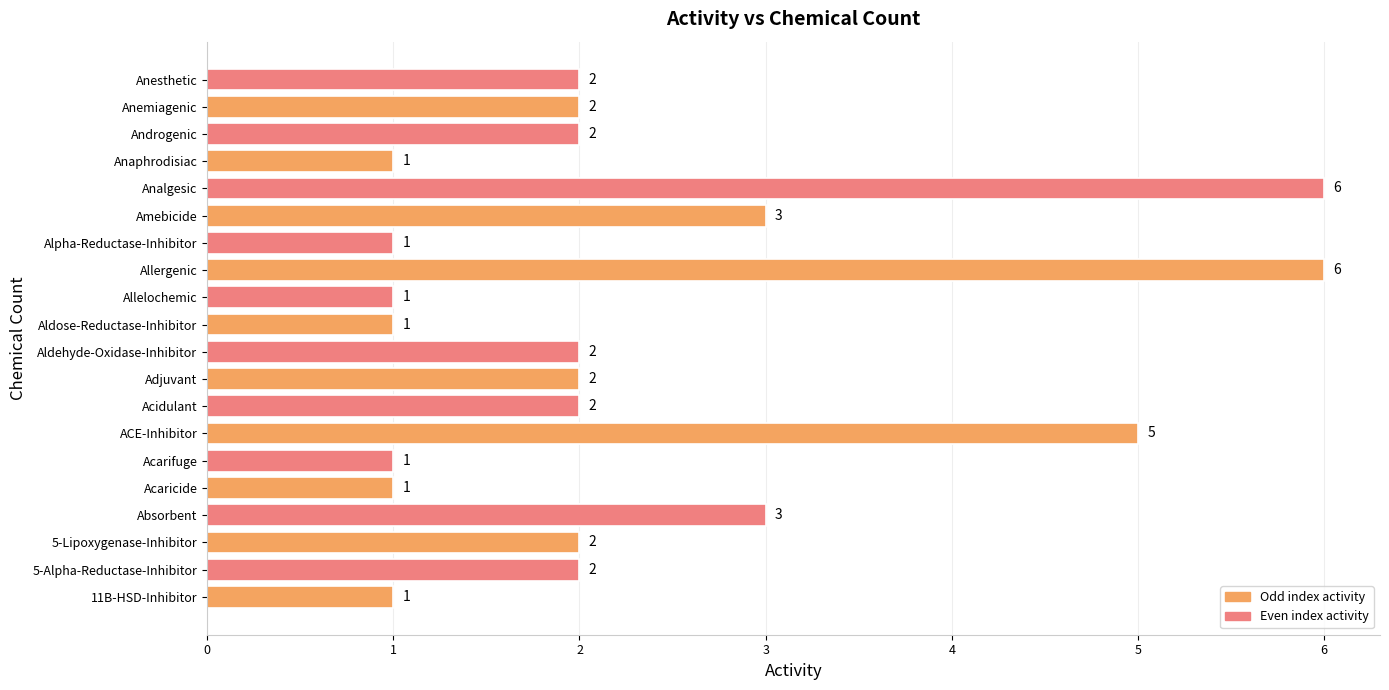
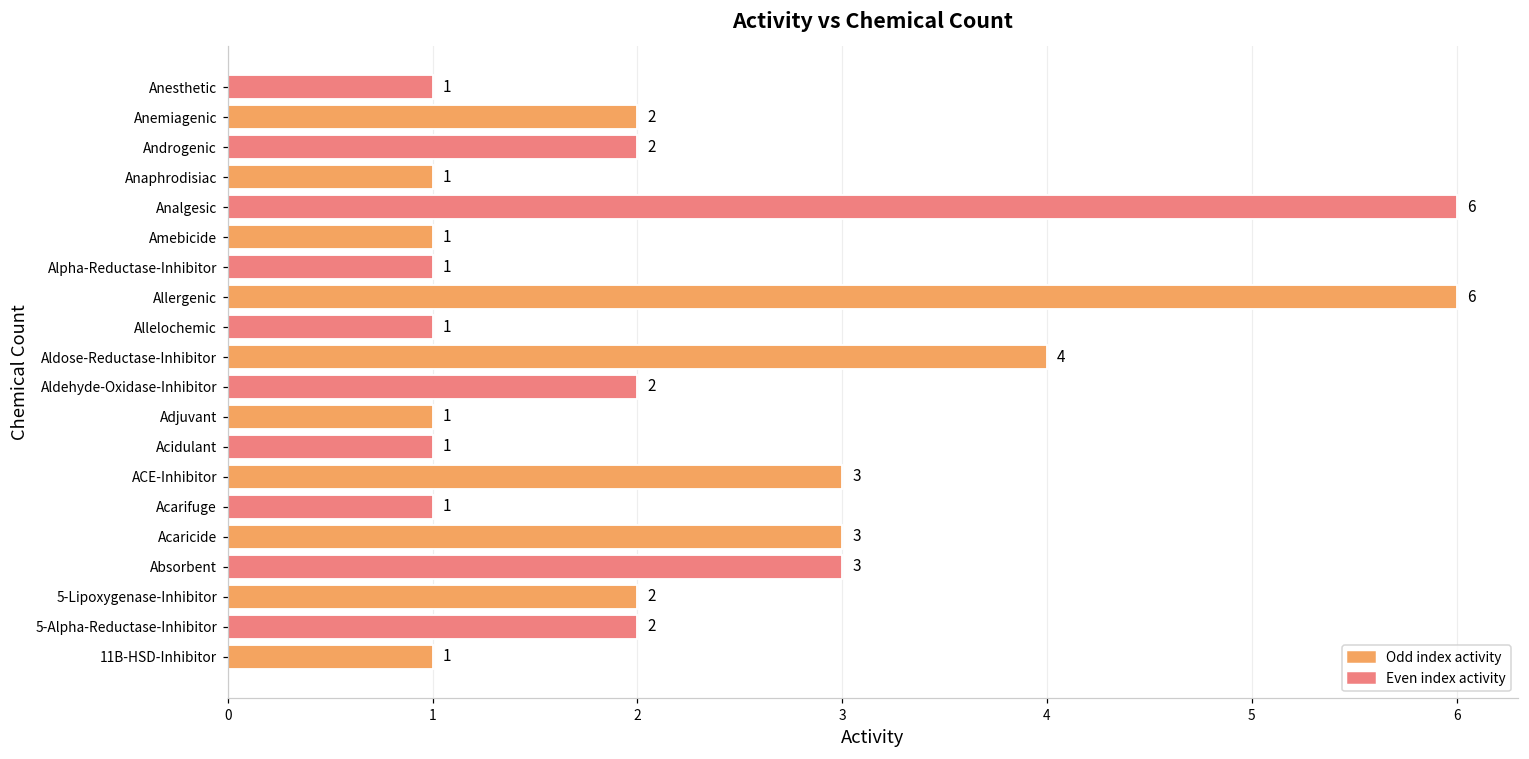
Anesthetic: 2 -> 1
Amebicide: 3 -> 1
Aldose-Reductase-Inhibitor: 1 -> 4
Adjuvant: 2 -> 1
Acidulant: 2 -> 1
ACE-Inhibitor: 5 -> 3
Acaricide: 1 -> 3
